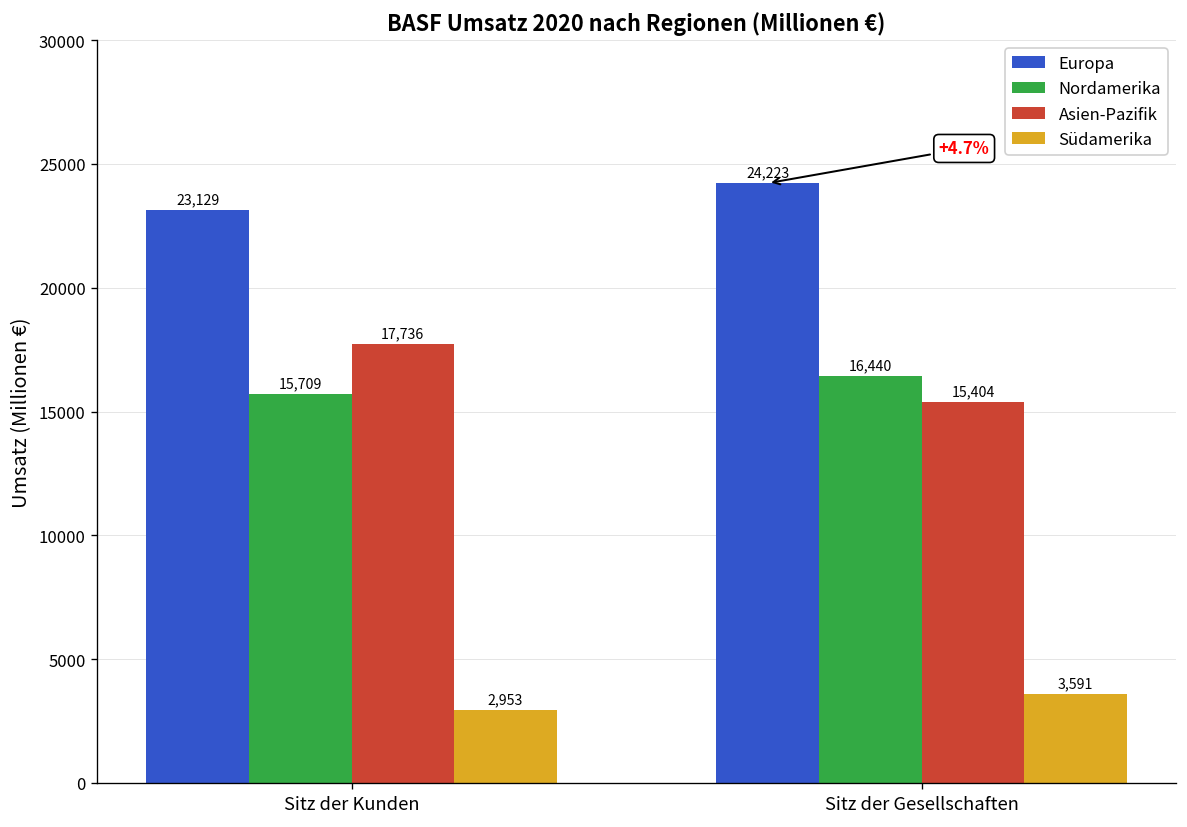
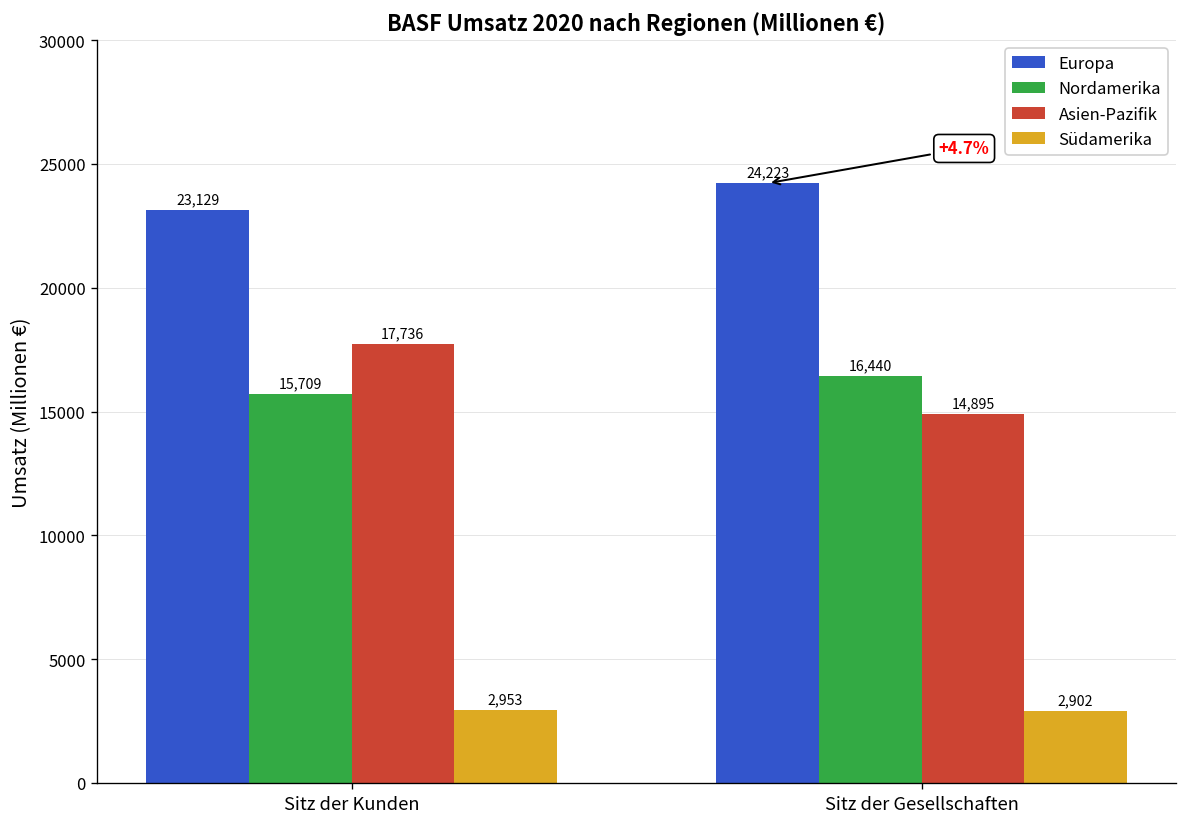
Asien-Pazifik, Sitz der Gesellschaften: 15,404 -> 14,895
Südamerika, Sitz der Gesellschaften: 3,591 -> 2,902
